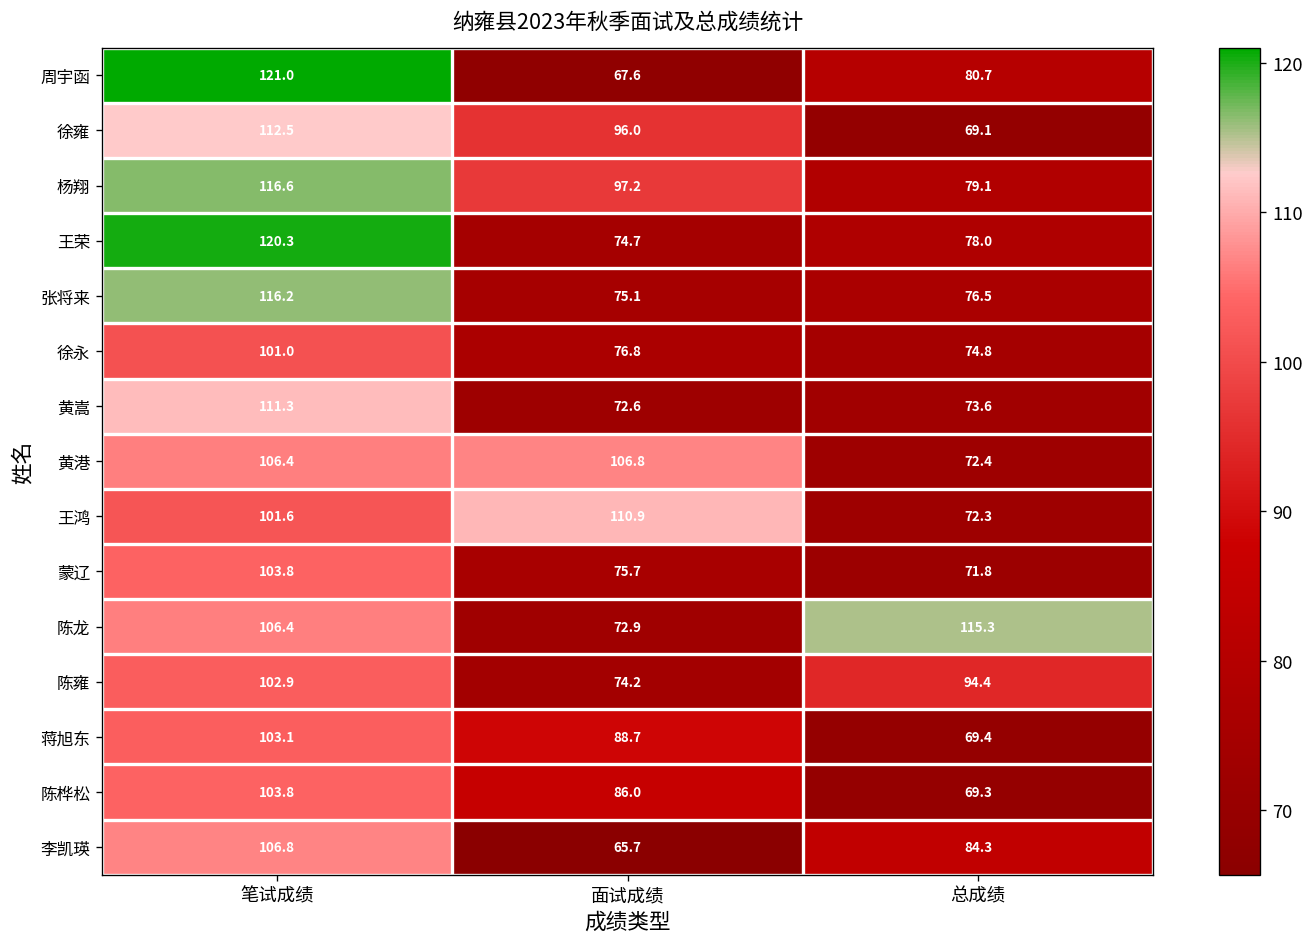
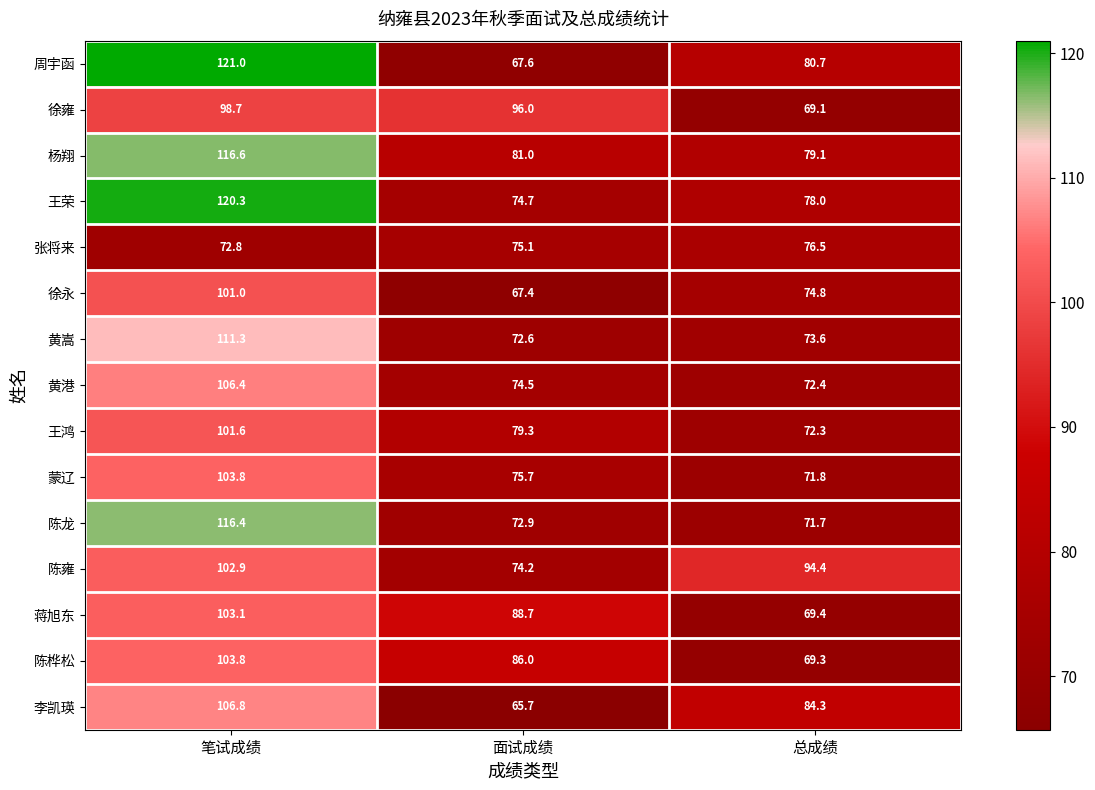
徐雍, 笔试成绩: 112.5 -> 98.7
杨翔, 面试成绩: 97.2 -> 81.0
张将来, 笔试成绩: 116.2 -> 72.8
徐永, 面试成绩: 76.8 -> 67.4
黄港, 面试成绩: 106.8 -> 74.5
王鸿, 面试成绩: 110.9 -> 79.3
陈龙, 笔试成绩: 106.4 -> 116.4
陈龙, 总成绩: 115.3 -> 71.7
